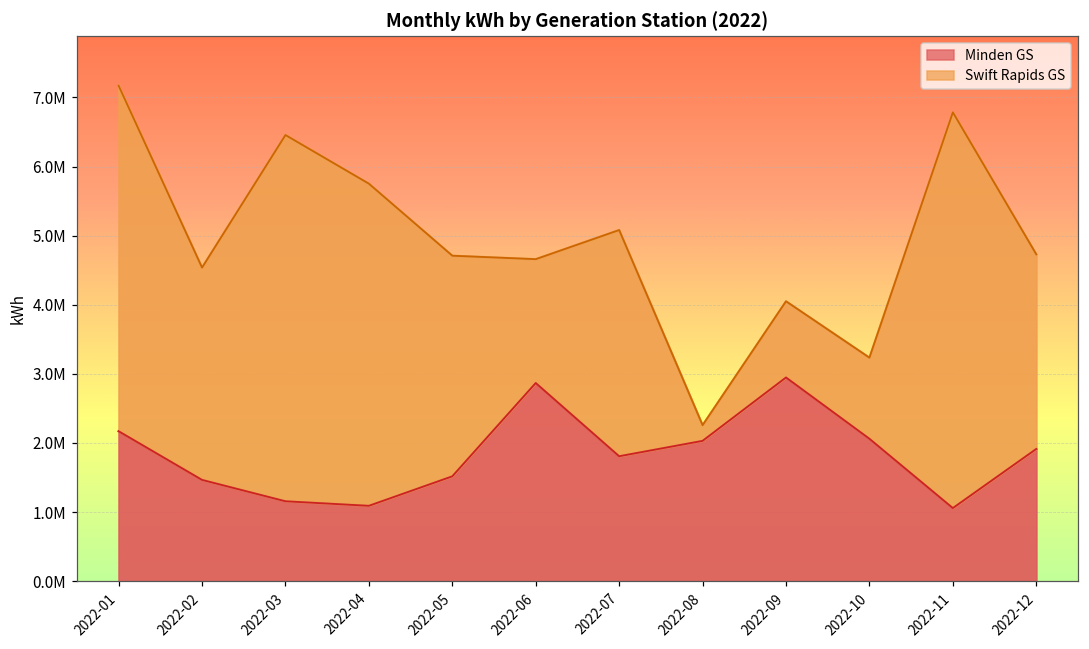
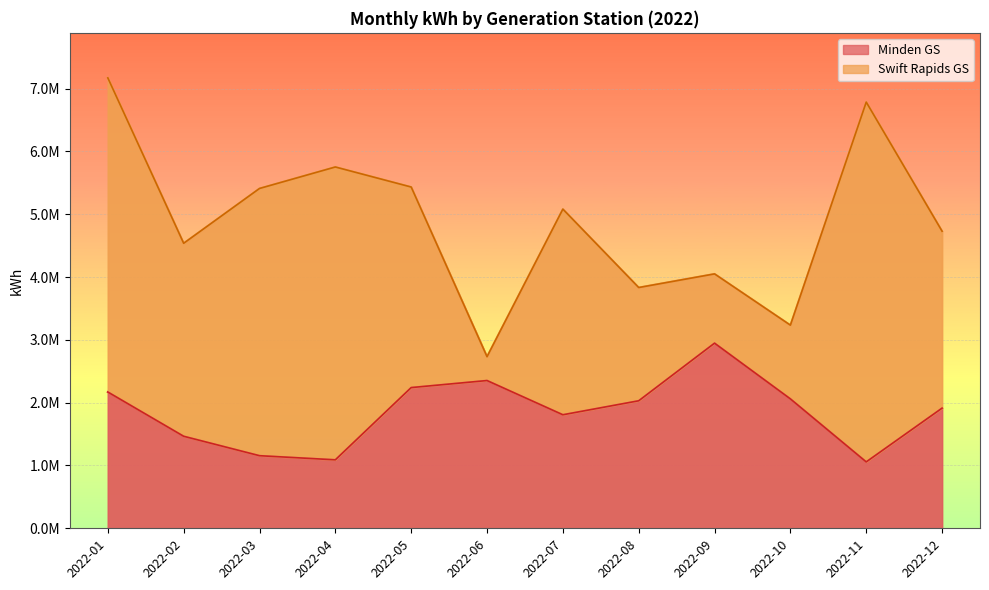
Swift Rapids GS, 2022-03: 5300000 -> 4300000
Minden GS, 2022-05: 1500000 -> 2200000
Minden GS, 2022-06: 2900000 -> 2400000
Swift Rapids GS, 2022-06: 1800000 -> 400000
Swift Rapids GS, 2022-08: 200000 -> 1800000
